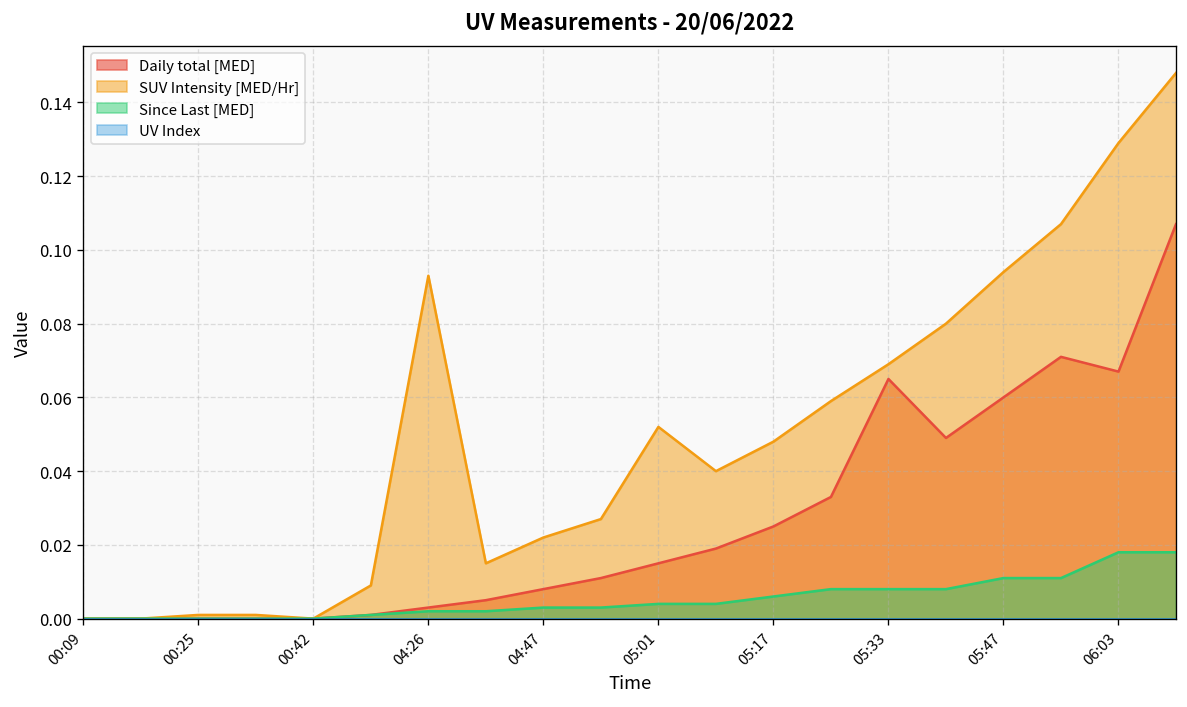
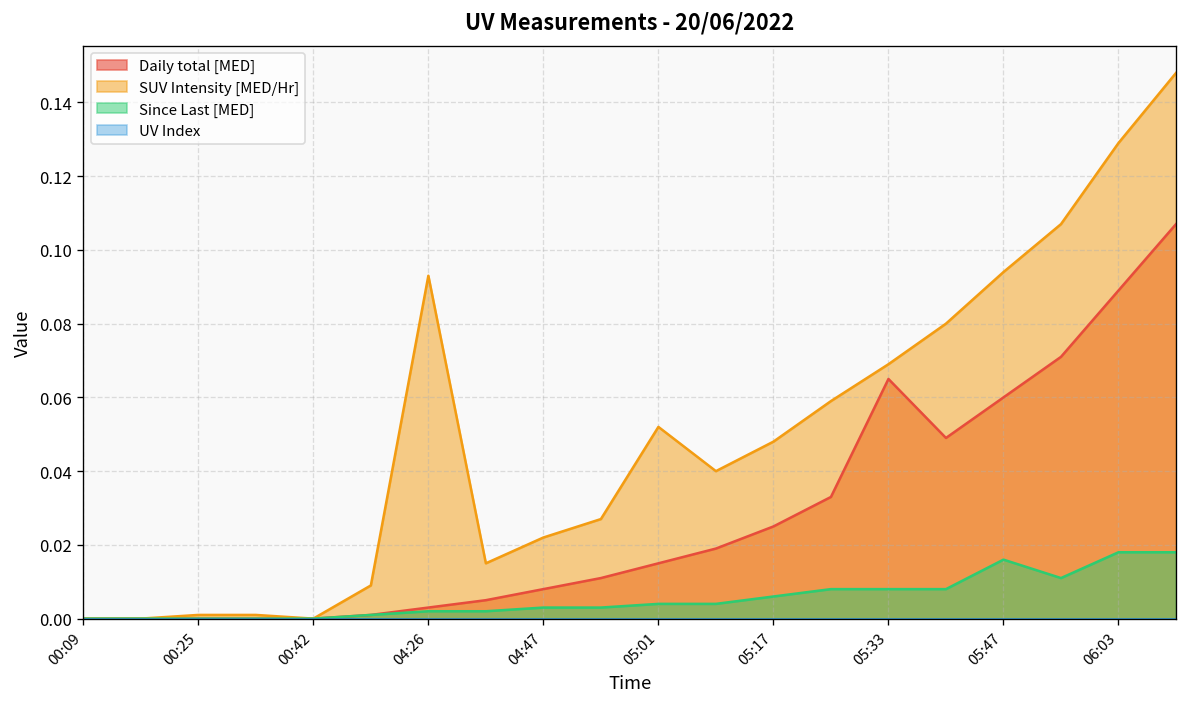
Since Last [MED], 05:47: 0.011 -> 0.016
Daily total [MED], 06:03: 0.067 -> 0.089
